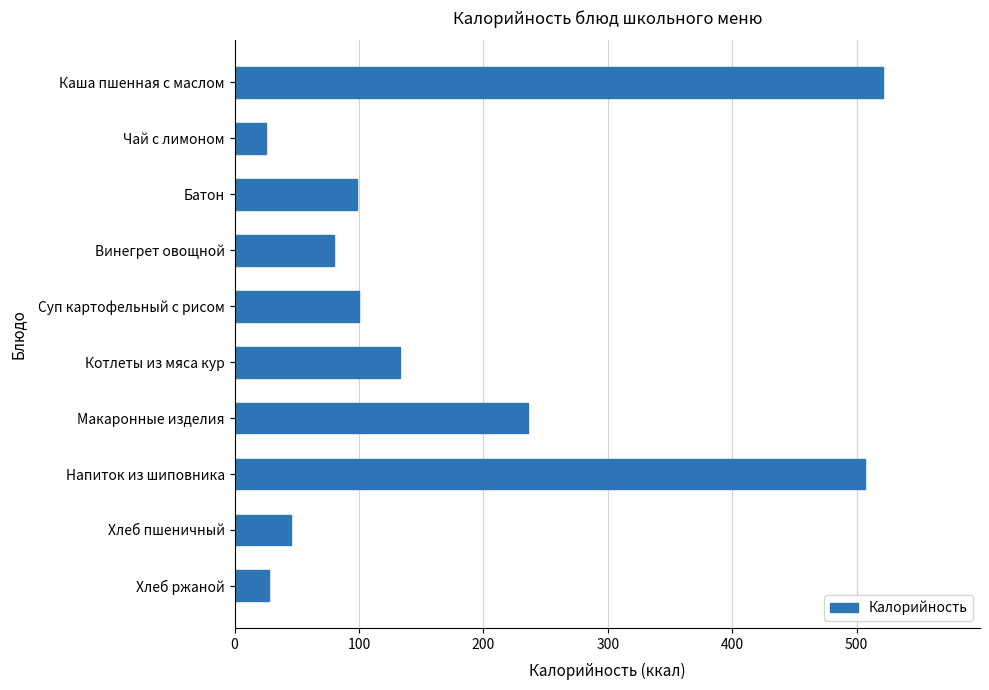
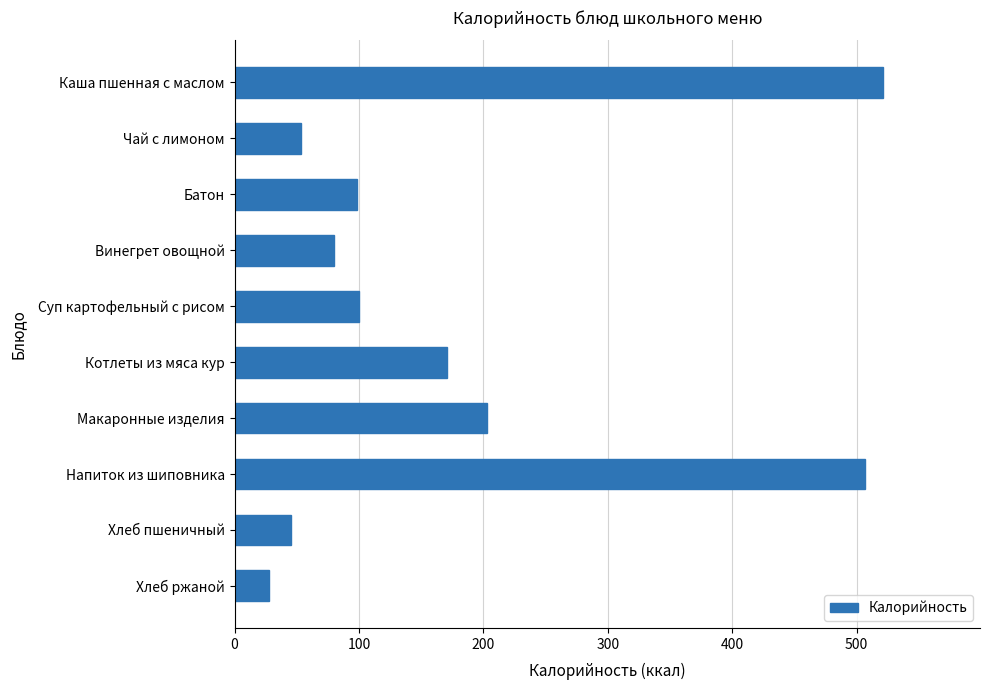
Чай с лимоном: 25 -> 54
Котлеты из мяса кур: 133 -> 171
Макаронные изделия: 236 -> 203
